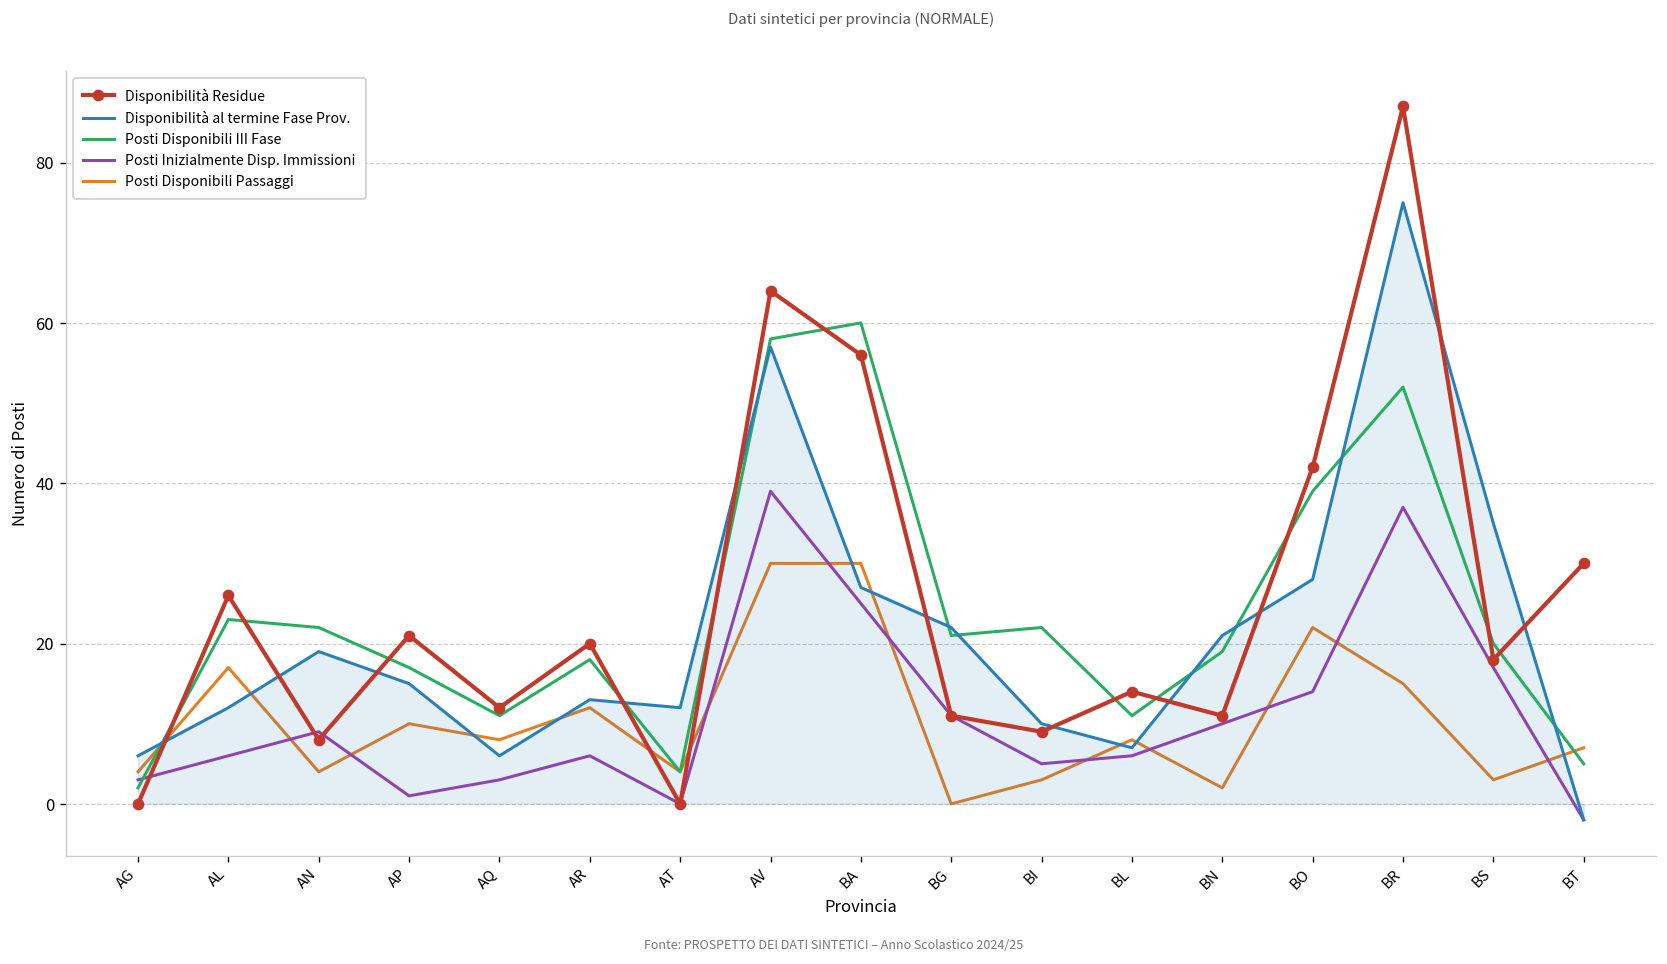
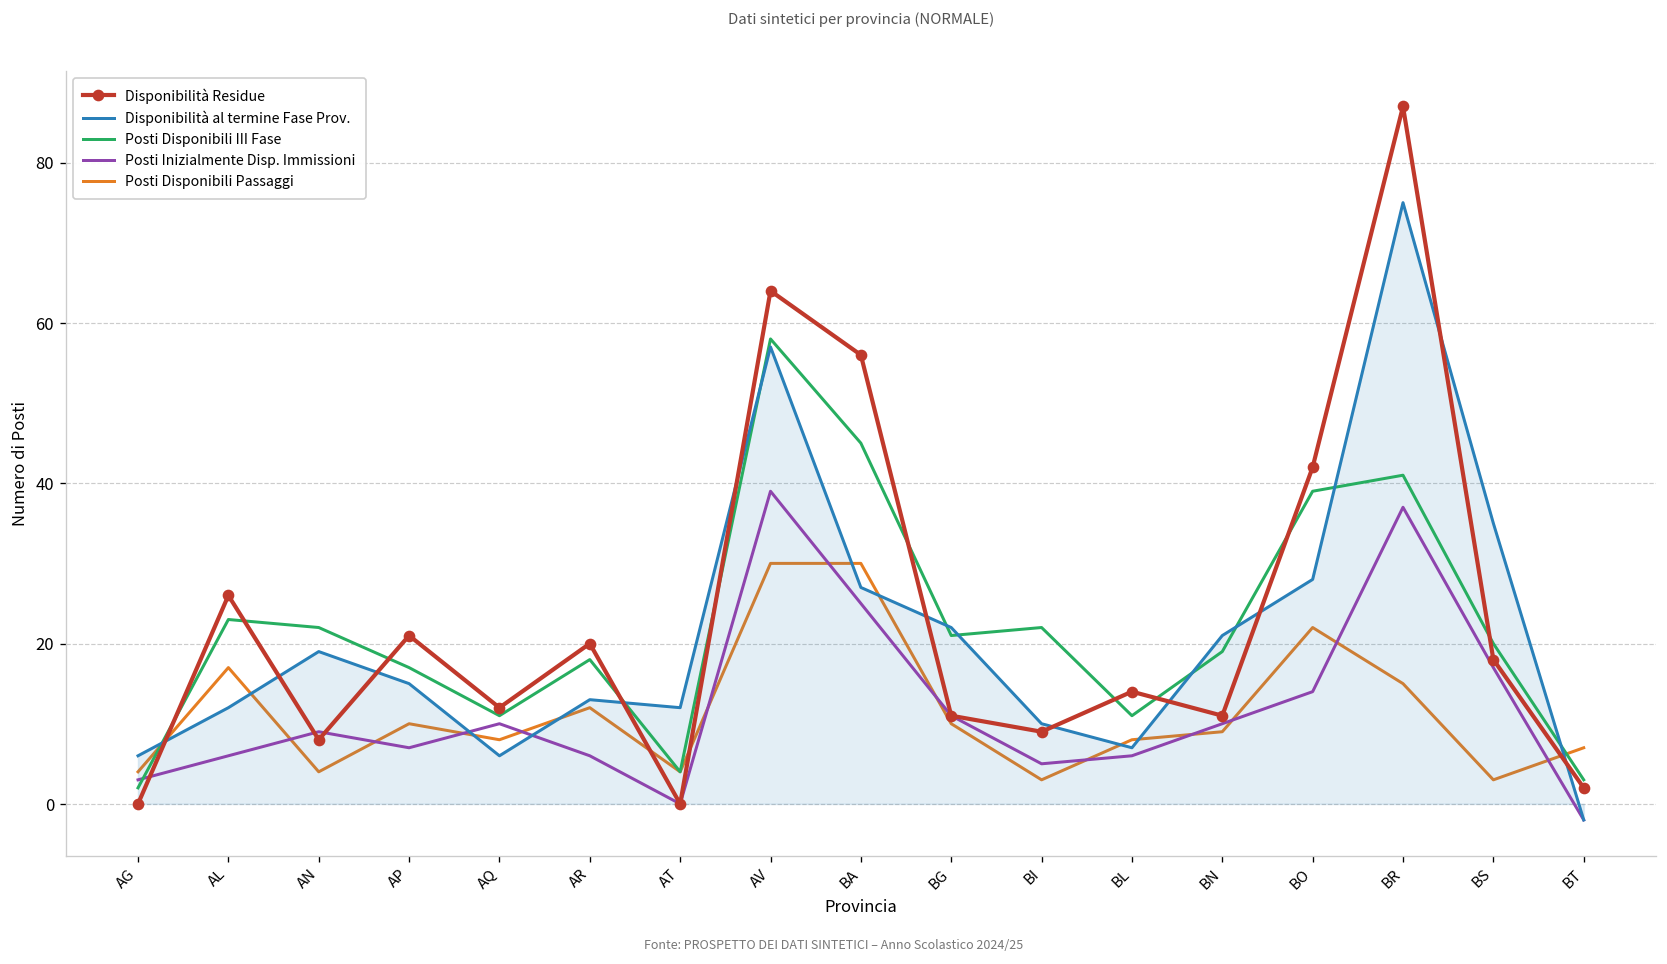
Posti Inizialmente Disp. Immissioni, AP: 1 -> 7
Posti Inizialmente Disp. Immissioni, AQ: 3 -> 10
Posti Disponibili III Fase, BA: 60 -> 45
Posti Disponibili Passaggi, BG: 0 -> 10
Posti Disponibili Passaggi, BN: 2 -> 9
Posti Disponibili III Fase, BR: 52 -> 41
Disponibilità Residue, BT: 30 -> 2
Posti Disponibili III Fase, BT: 5 -> 3
